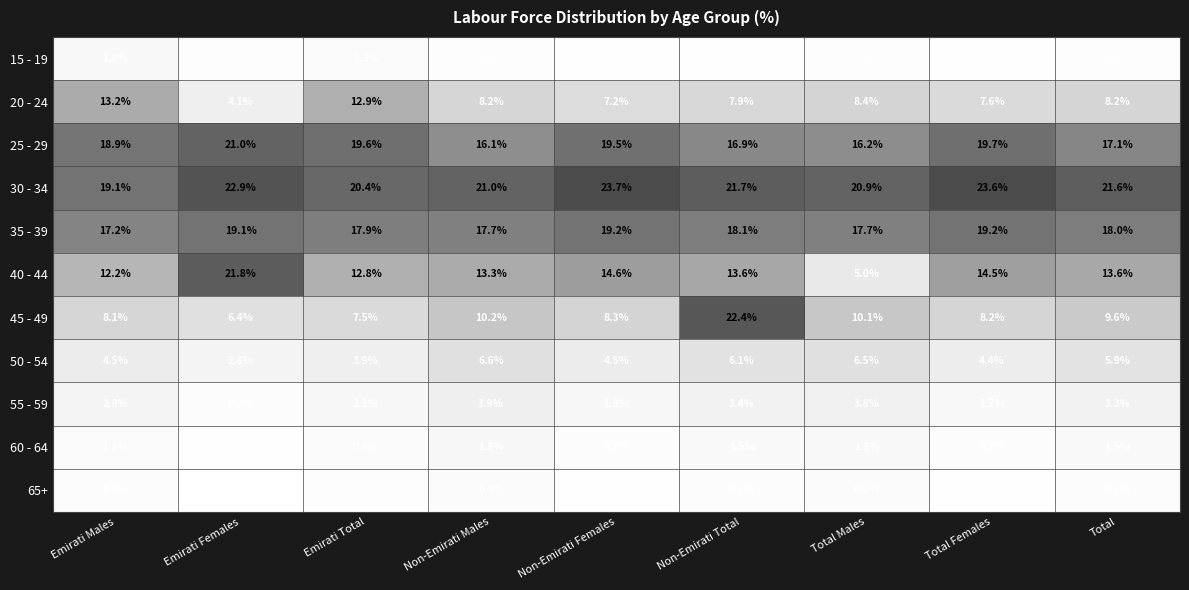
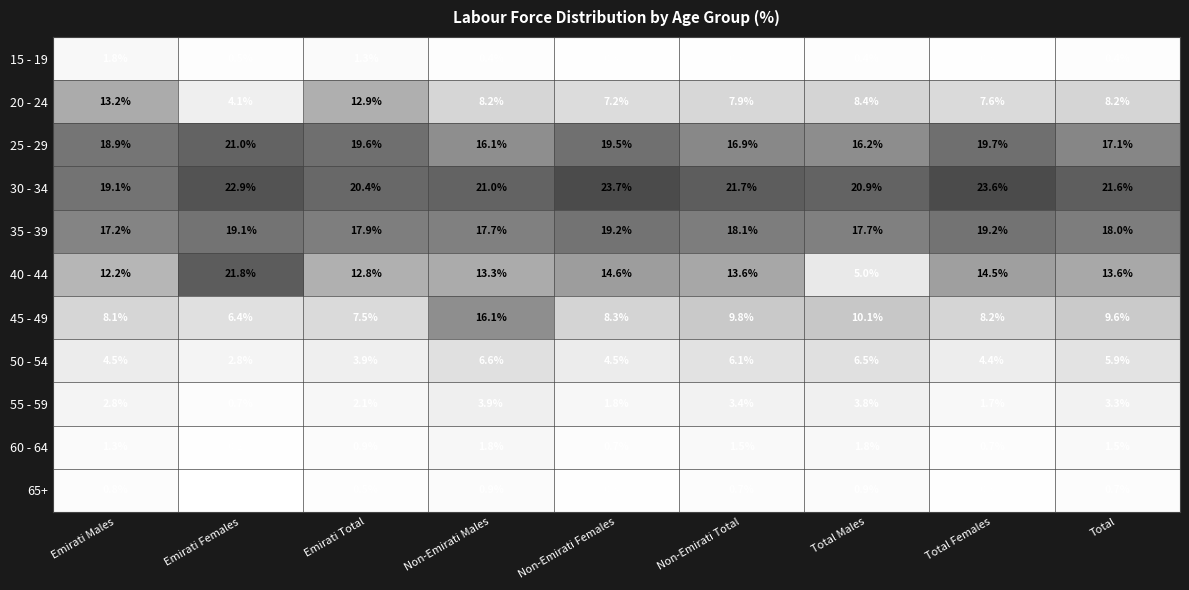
45 - 49, Non-Emirati Males: 10.2% -> 16.1%
45 - 49, Non-Emirati Total: 22.4% -> 9.8%
